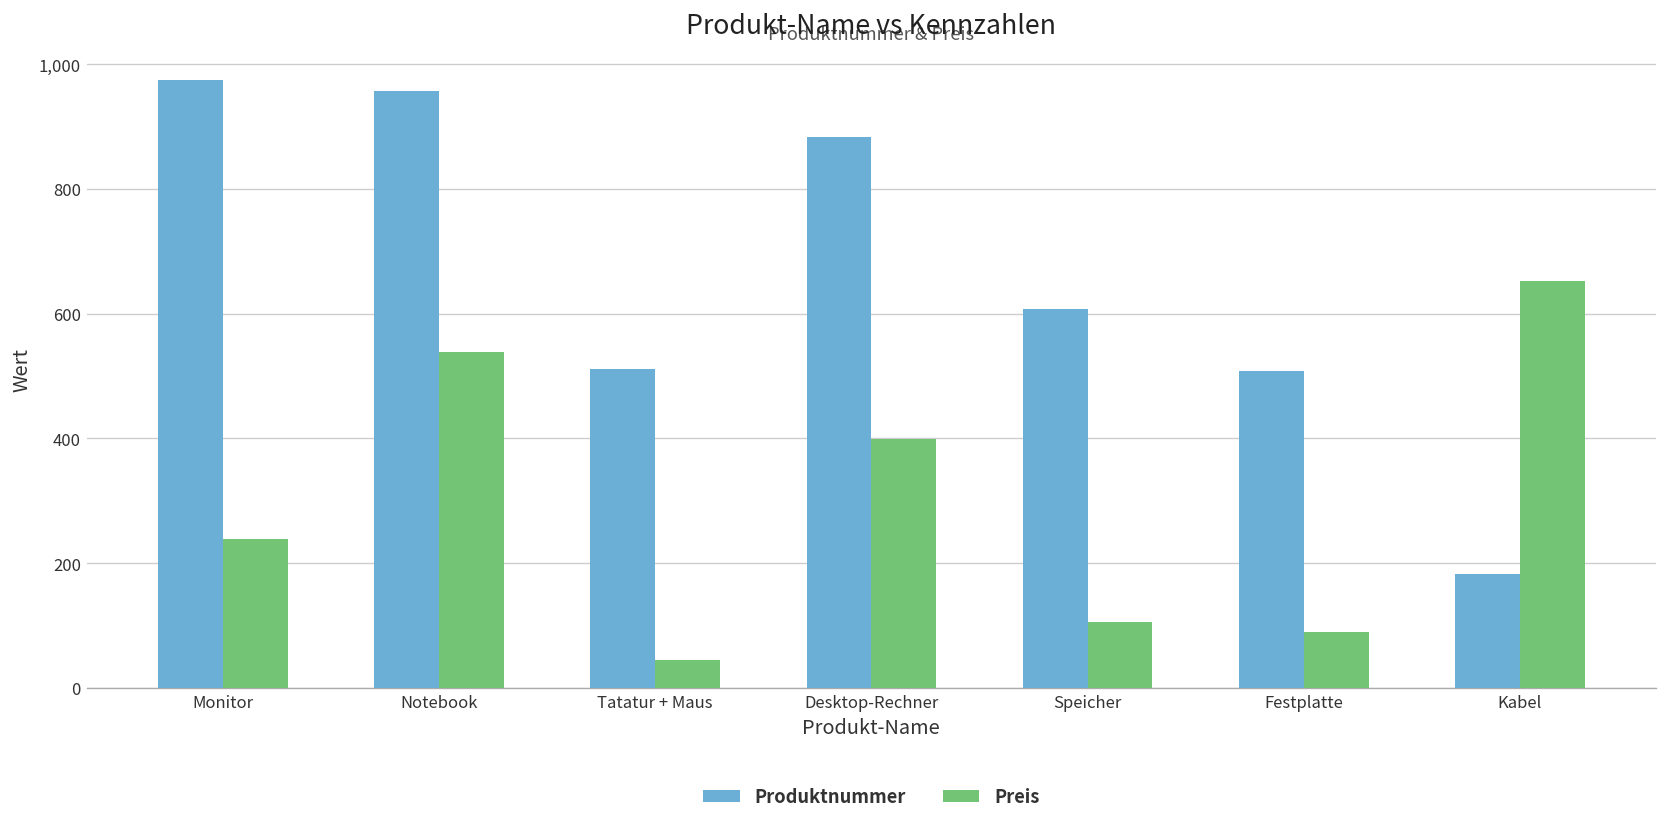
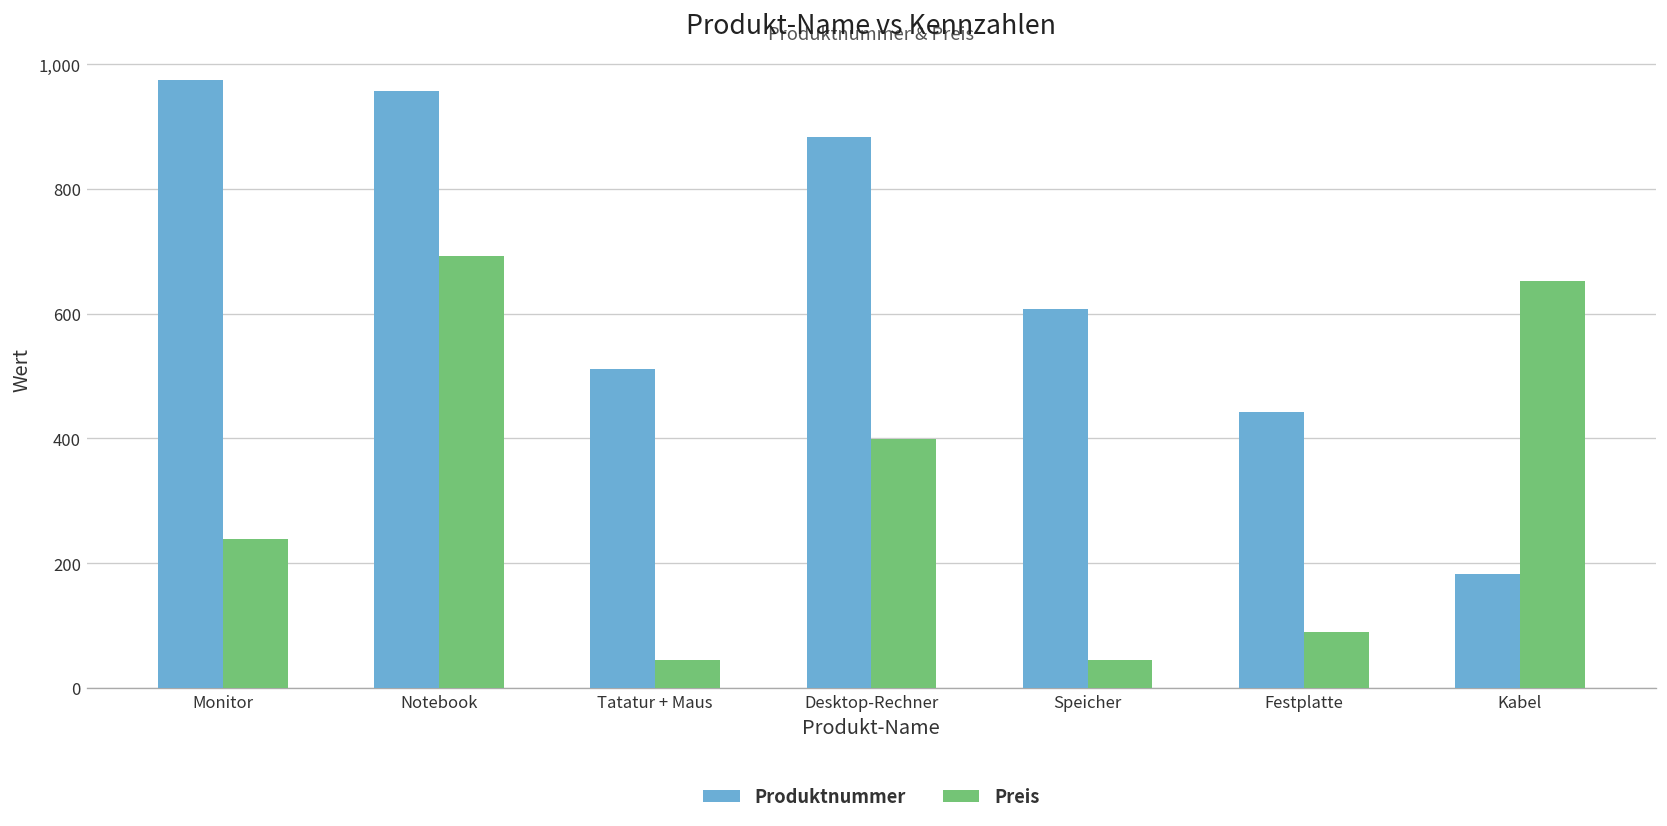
Preis, Notebook: 540 -> 690
Preis, Speicher: 110 -> 40
Produktnummer, Festplatte: 510 -> 440
